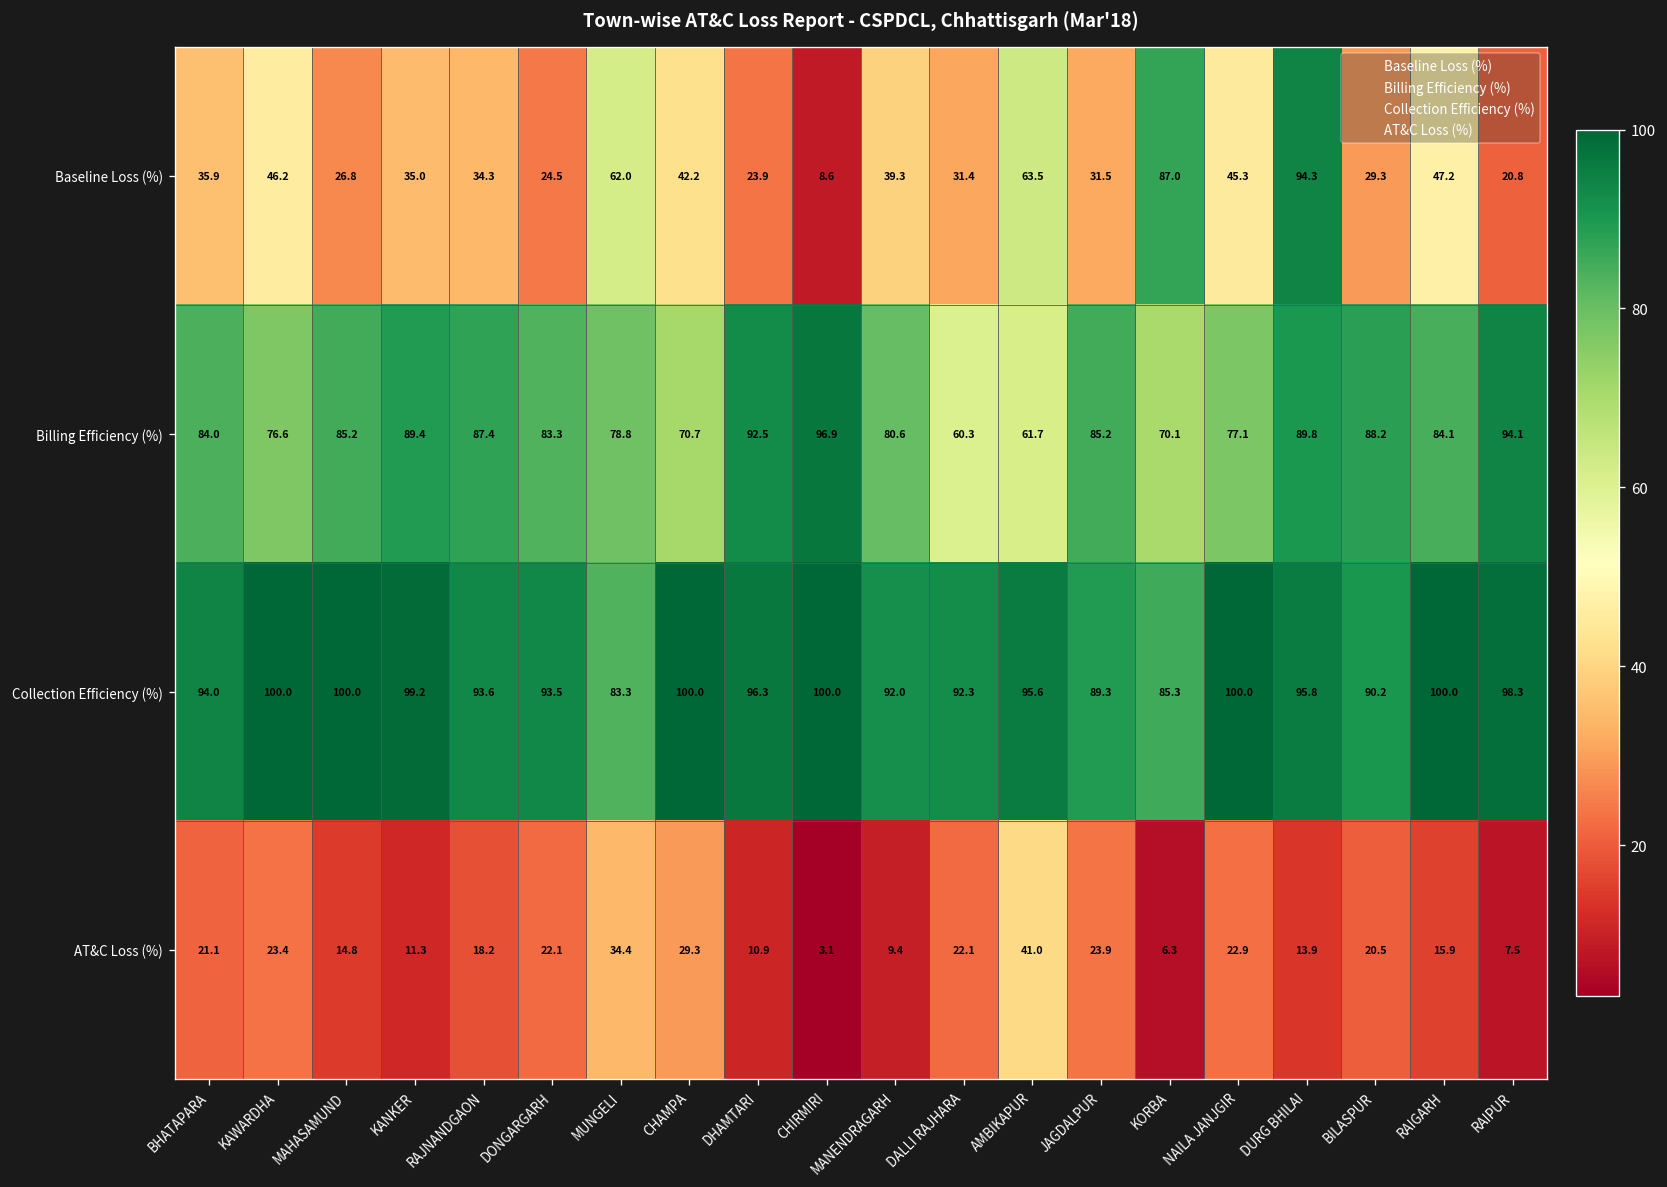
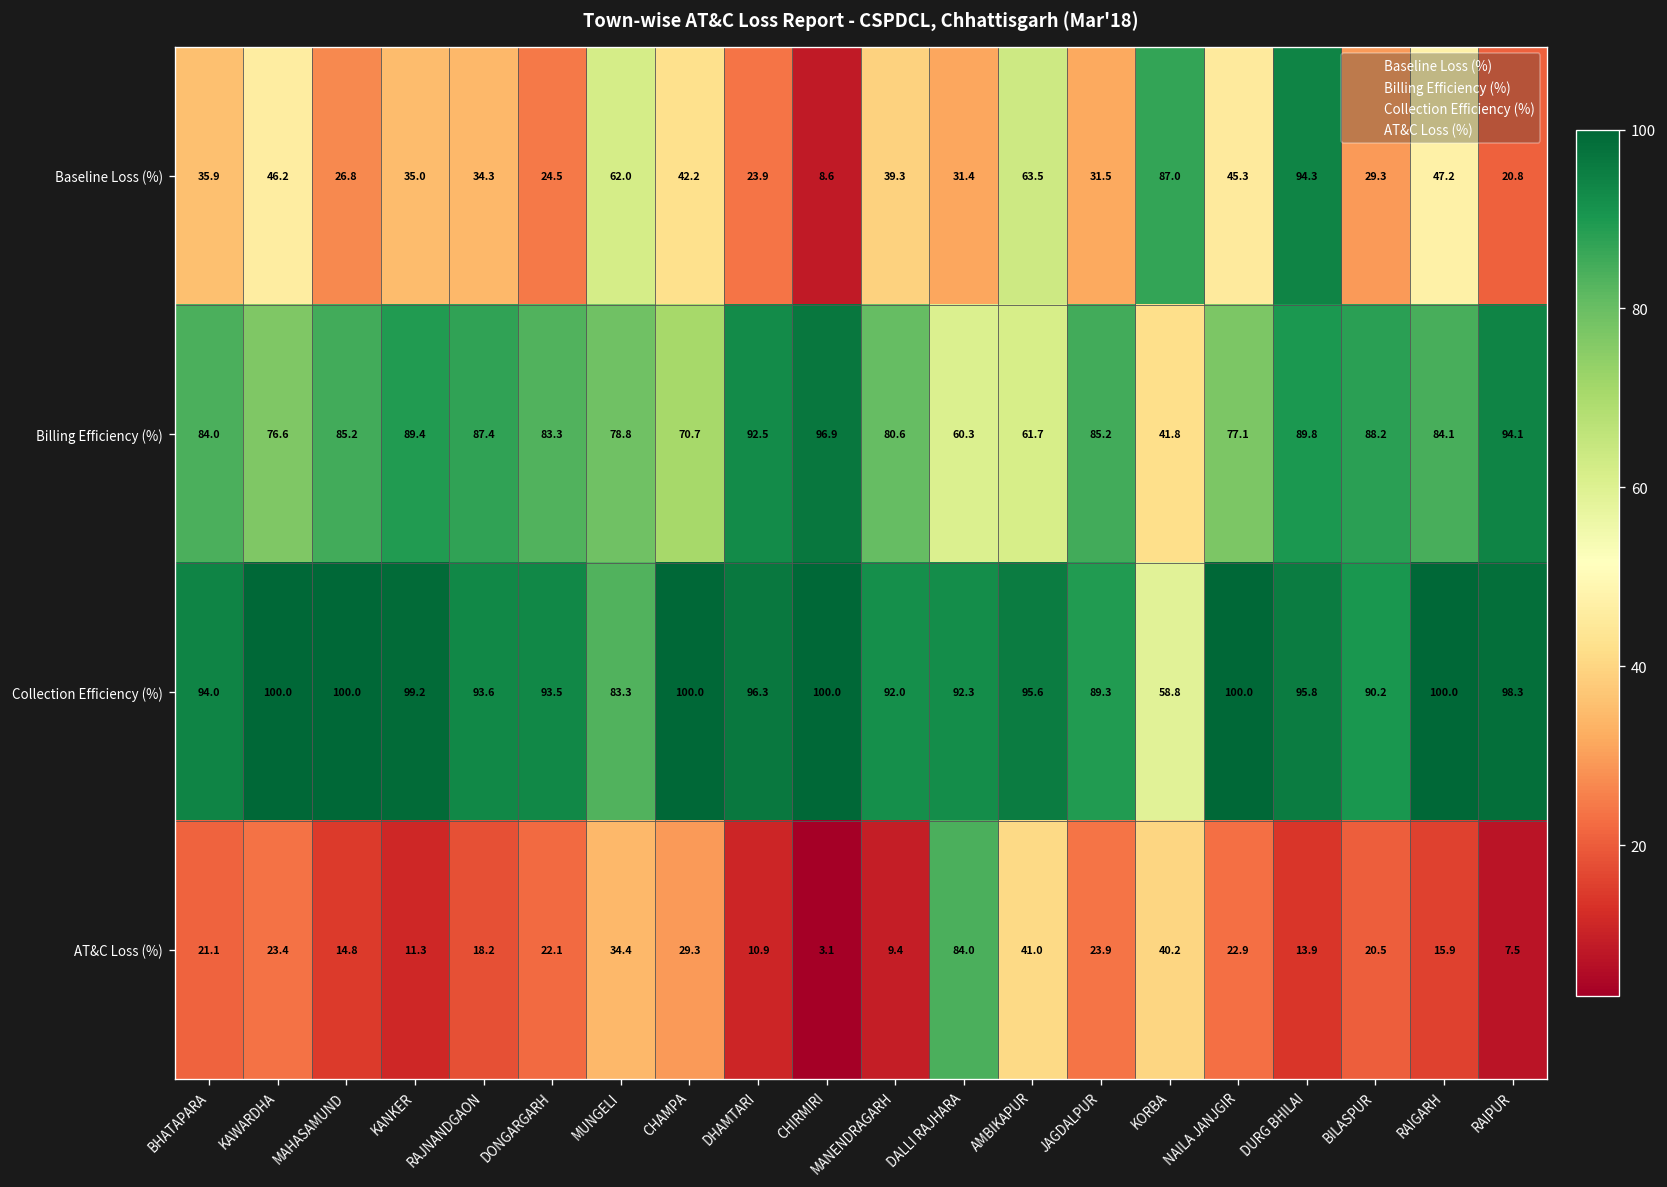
Billing Efficiency (%), KORBA: 70.1 -> 41.8
Collection Efficiency (%), KORBA: 85.3 -> 58.8
AT&C Loss (%), DALLI RAJHARA: 22.1 -> 84.0
AT&C Loss (%), KORBA: 6.3 -> 40.2
